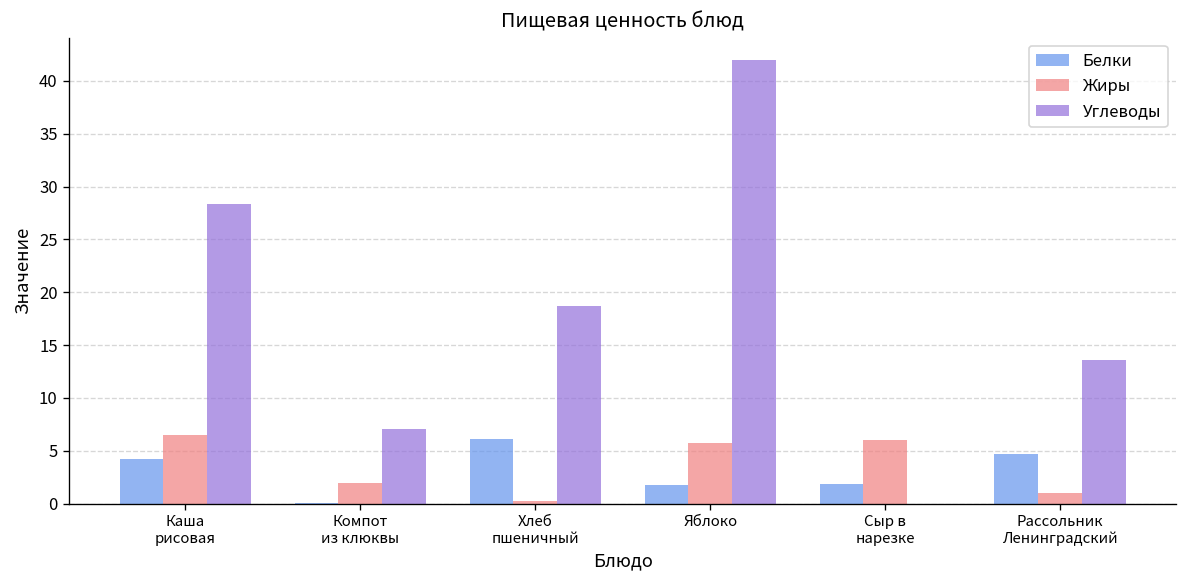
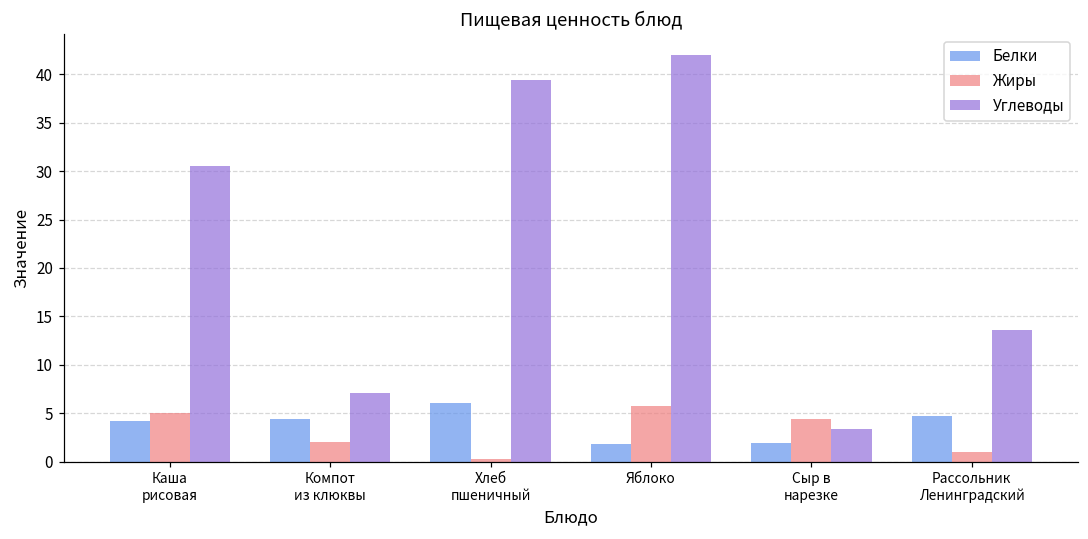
Жиры, Каша рисовая: 7 -> 5
Углеводы, Каша рисовая: 28 -> 31
Белки, Компот из клюквы: 0 -> 4
Углеводы, Хлеб пшеничный: 19 -> 39
Жиры, Сыр в нарезке: 6 -> 4
Углеводы, Сыр в нарезке: 0 -> 3
